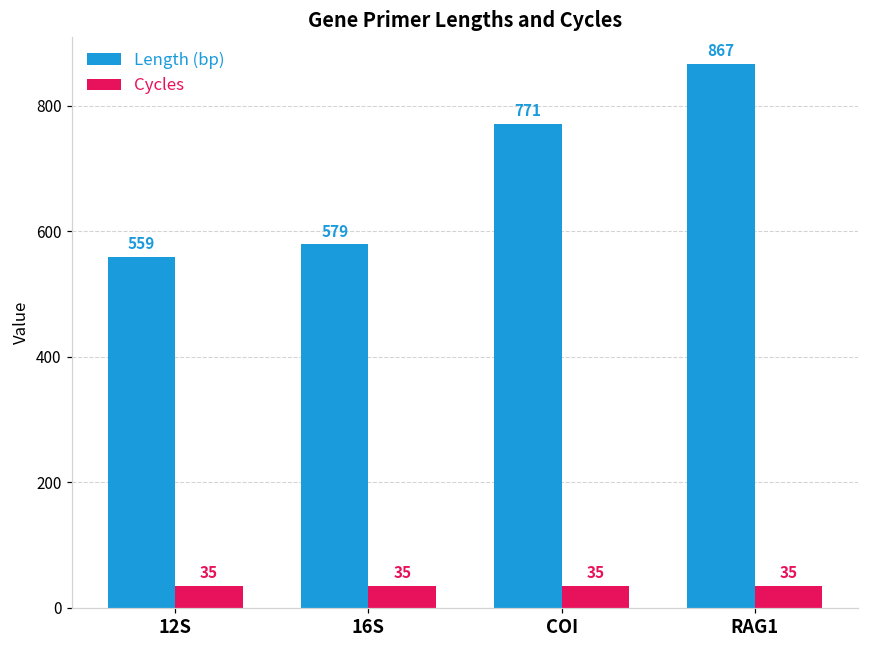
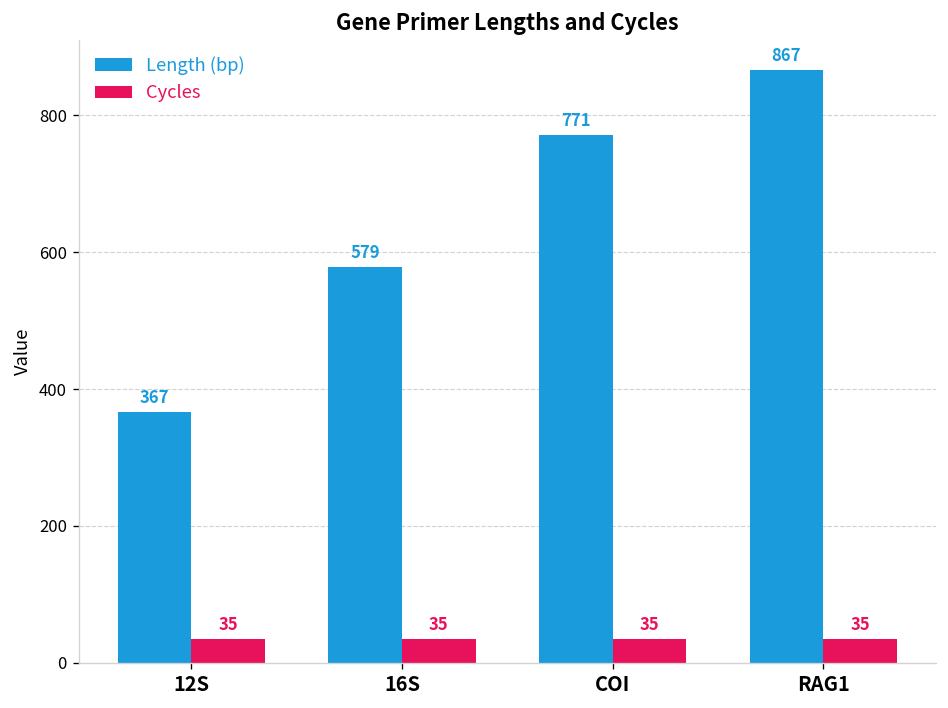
Length (bp), 12S: 559 -> 367
